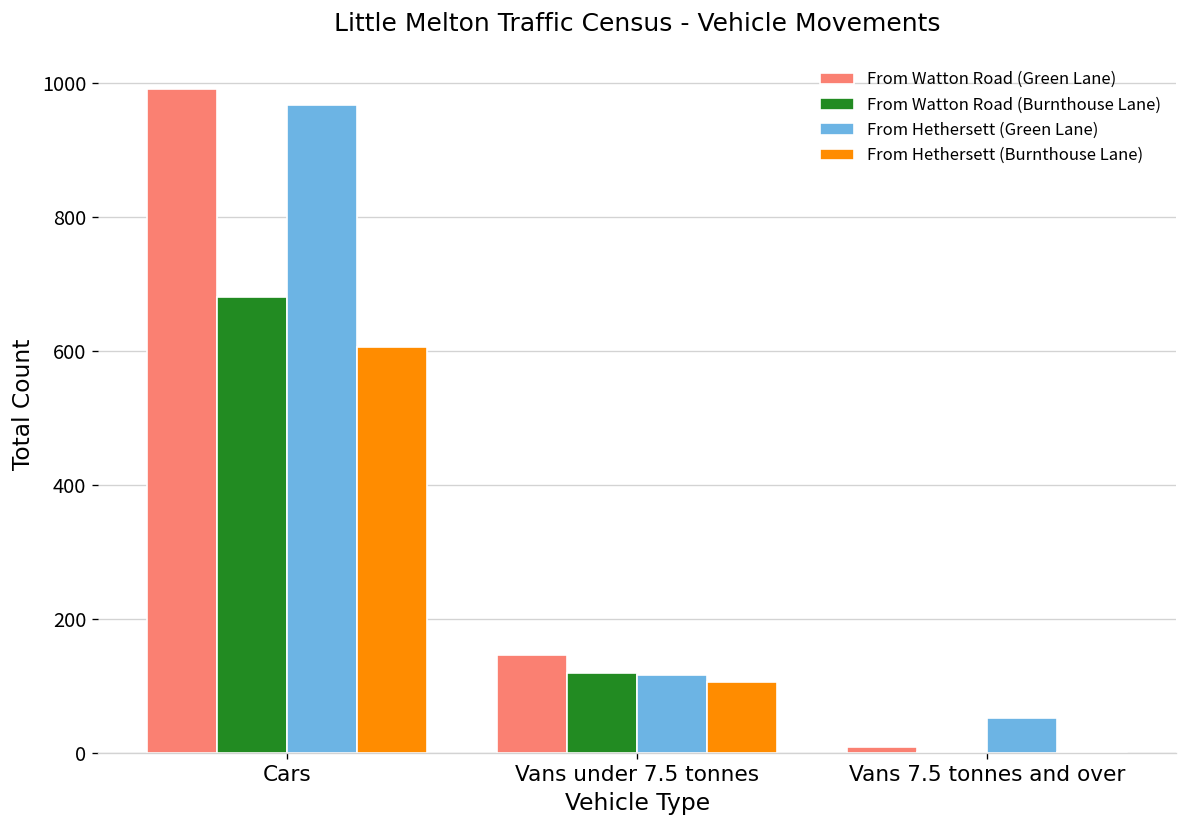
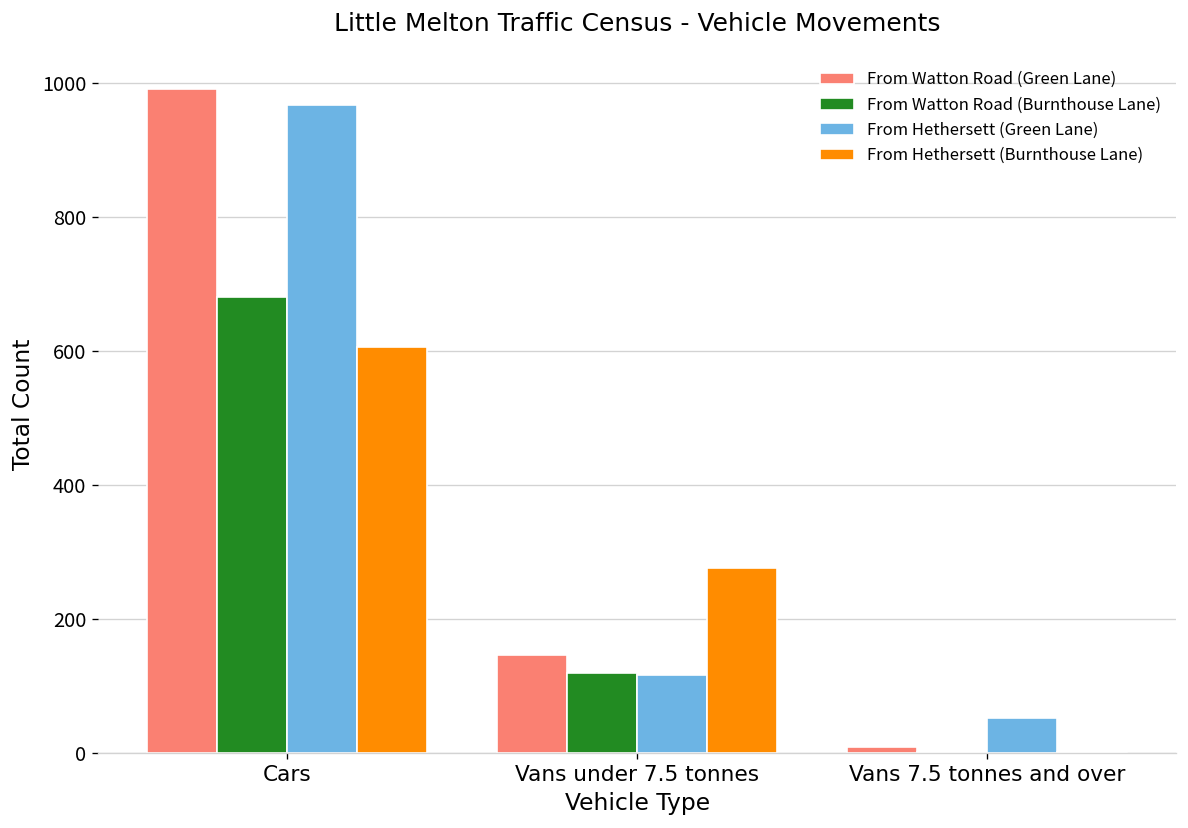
From Hethersett (Burnthouse Lane), Vans under 7.5 tonnes: 110 -> 280
